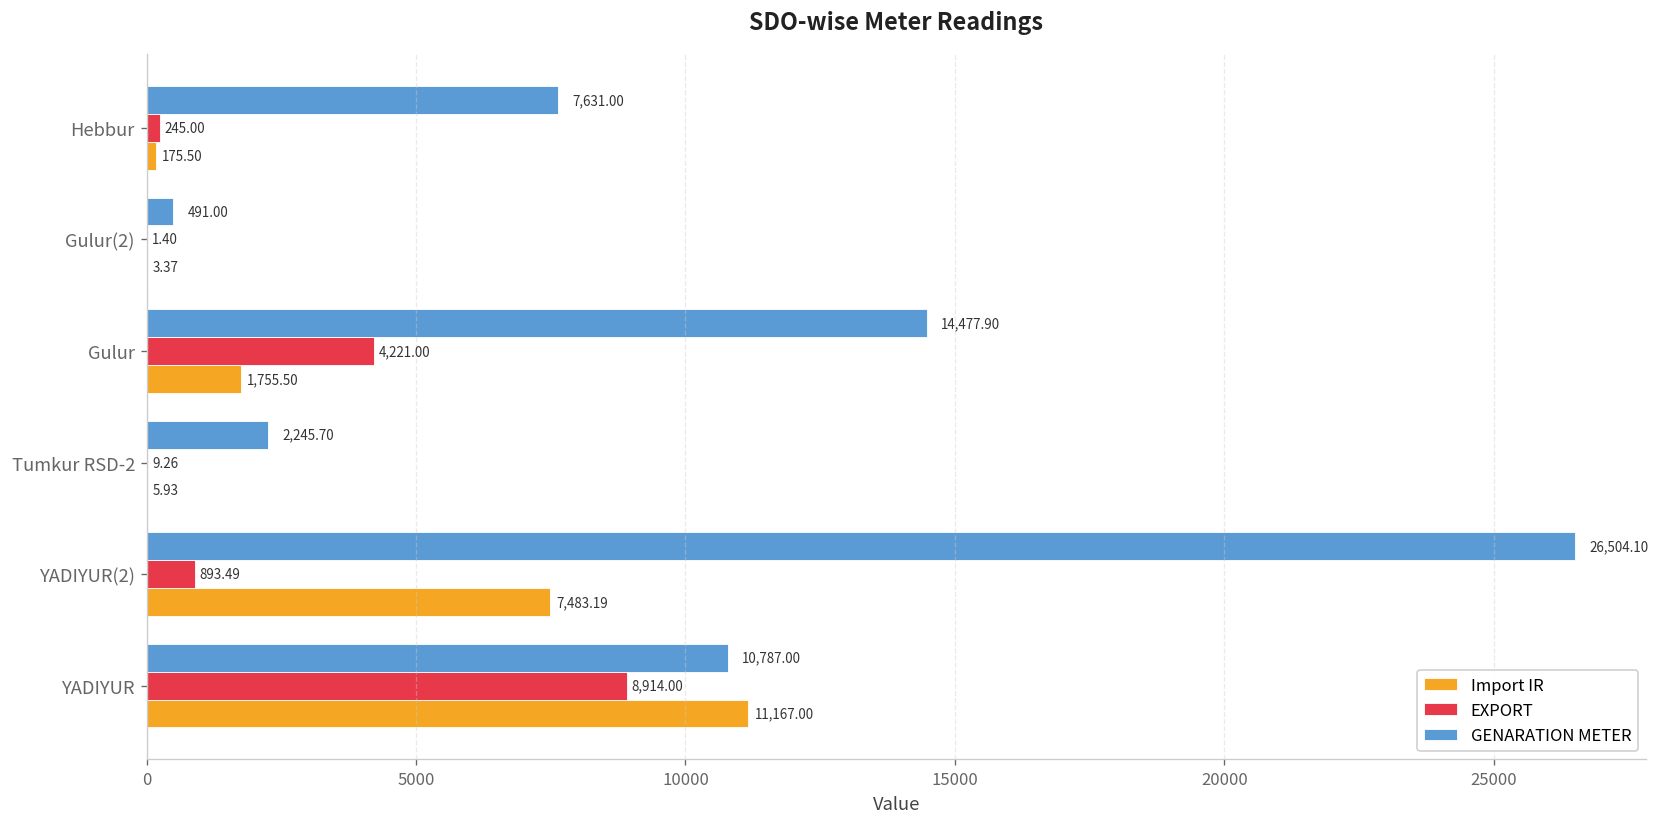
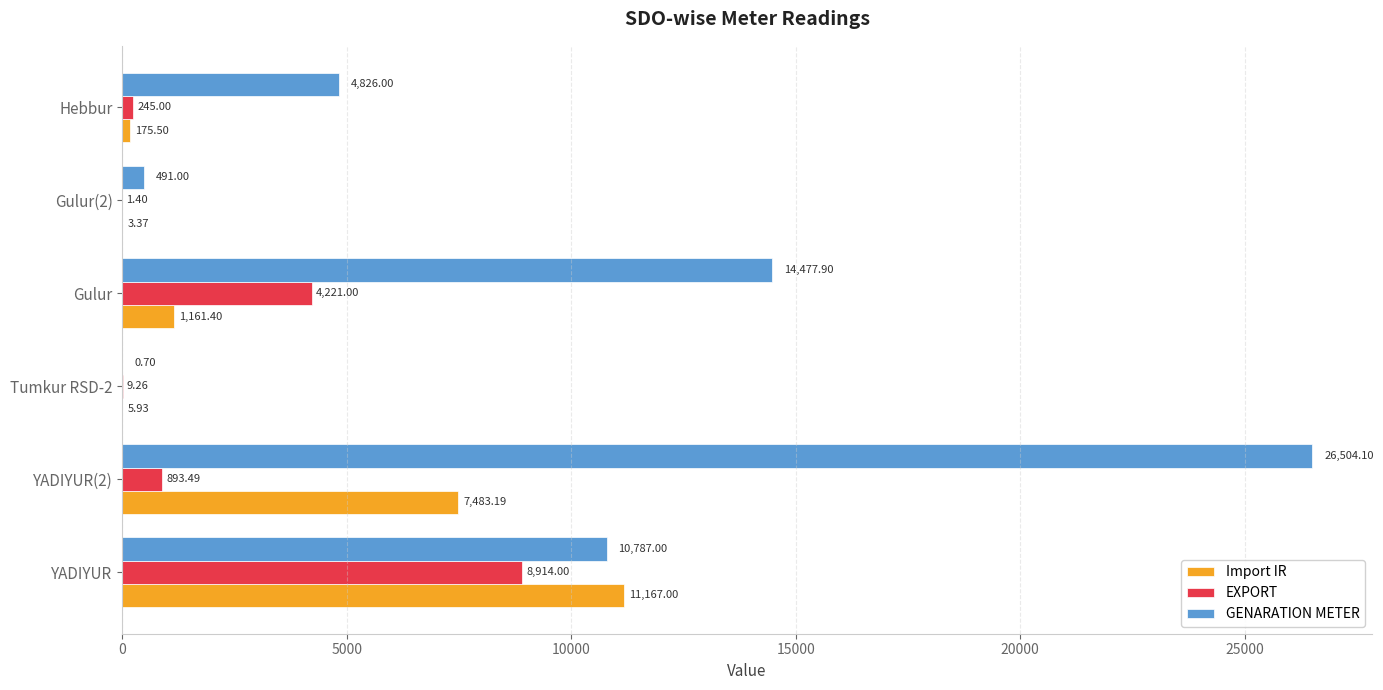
GENARATION METER, Hebbur: 7,631.00 -> 4,826.00
Import IR, Gulur: 1,755.50 -> 1,161.40
GENARATION METER, Tumkur RSD-2: 2,245.70 -> 0.70
